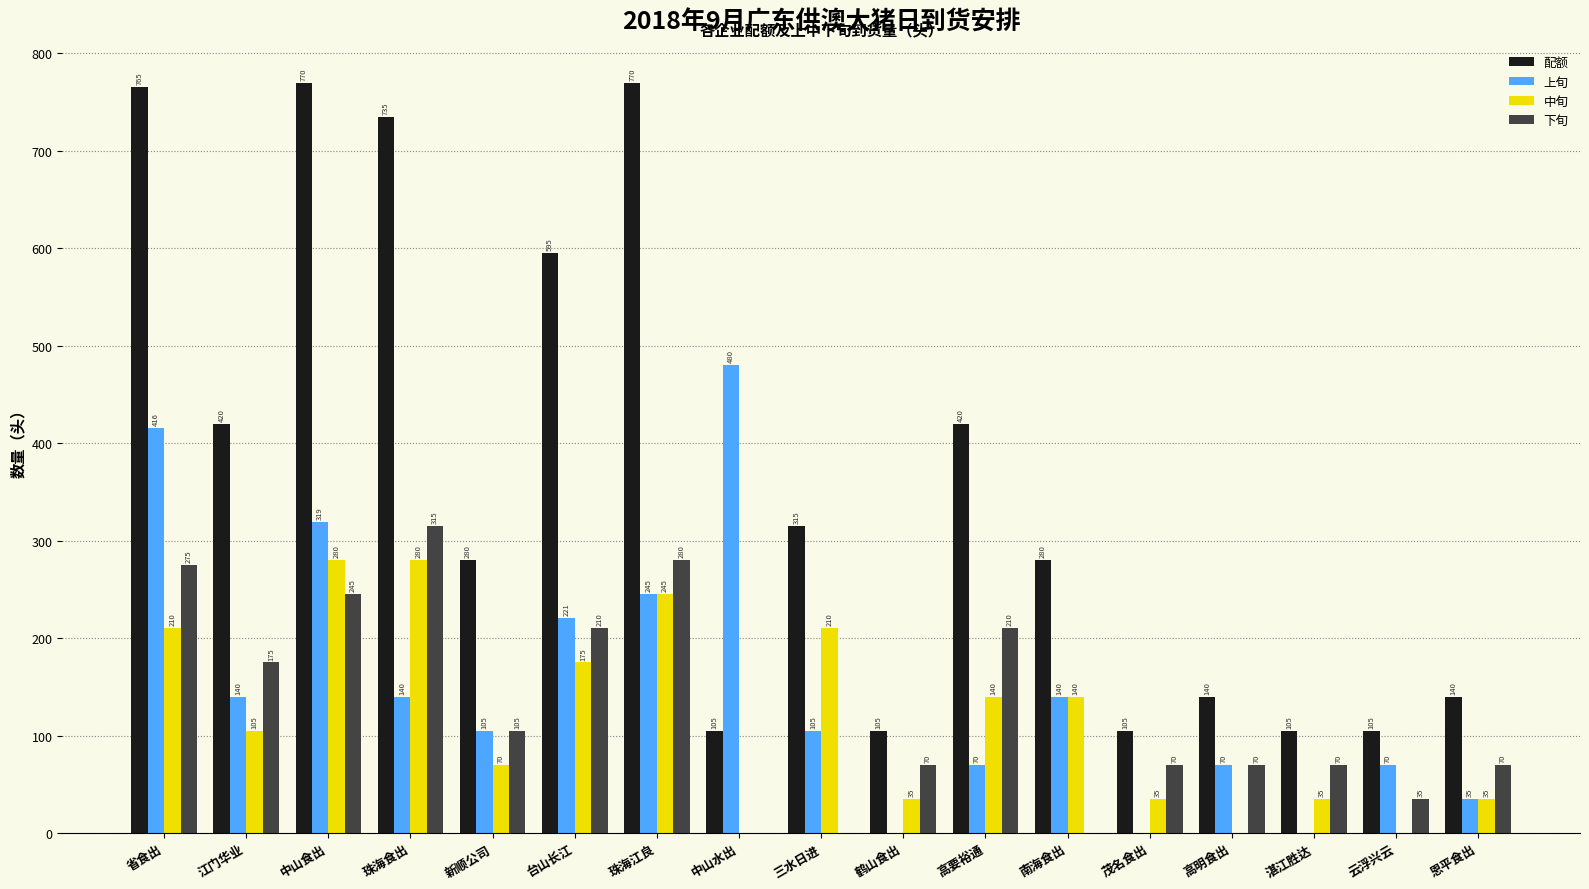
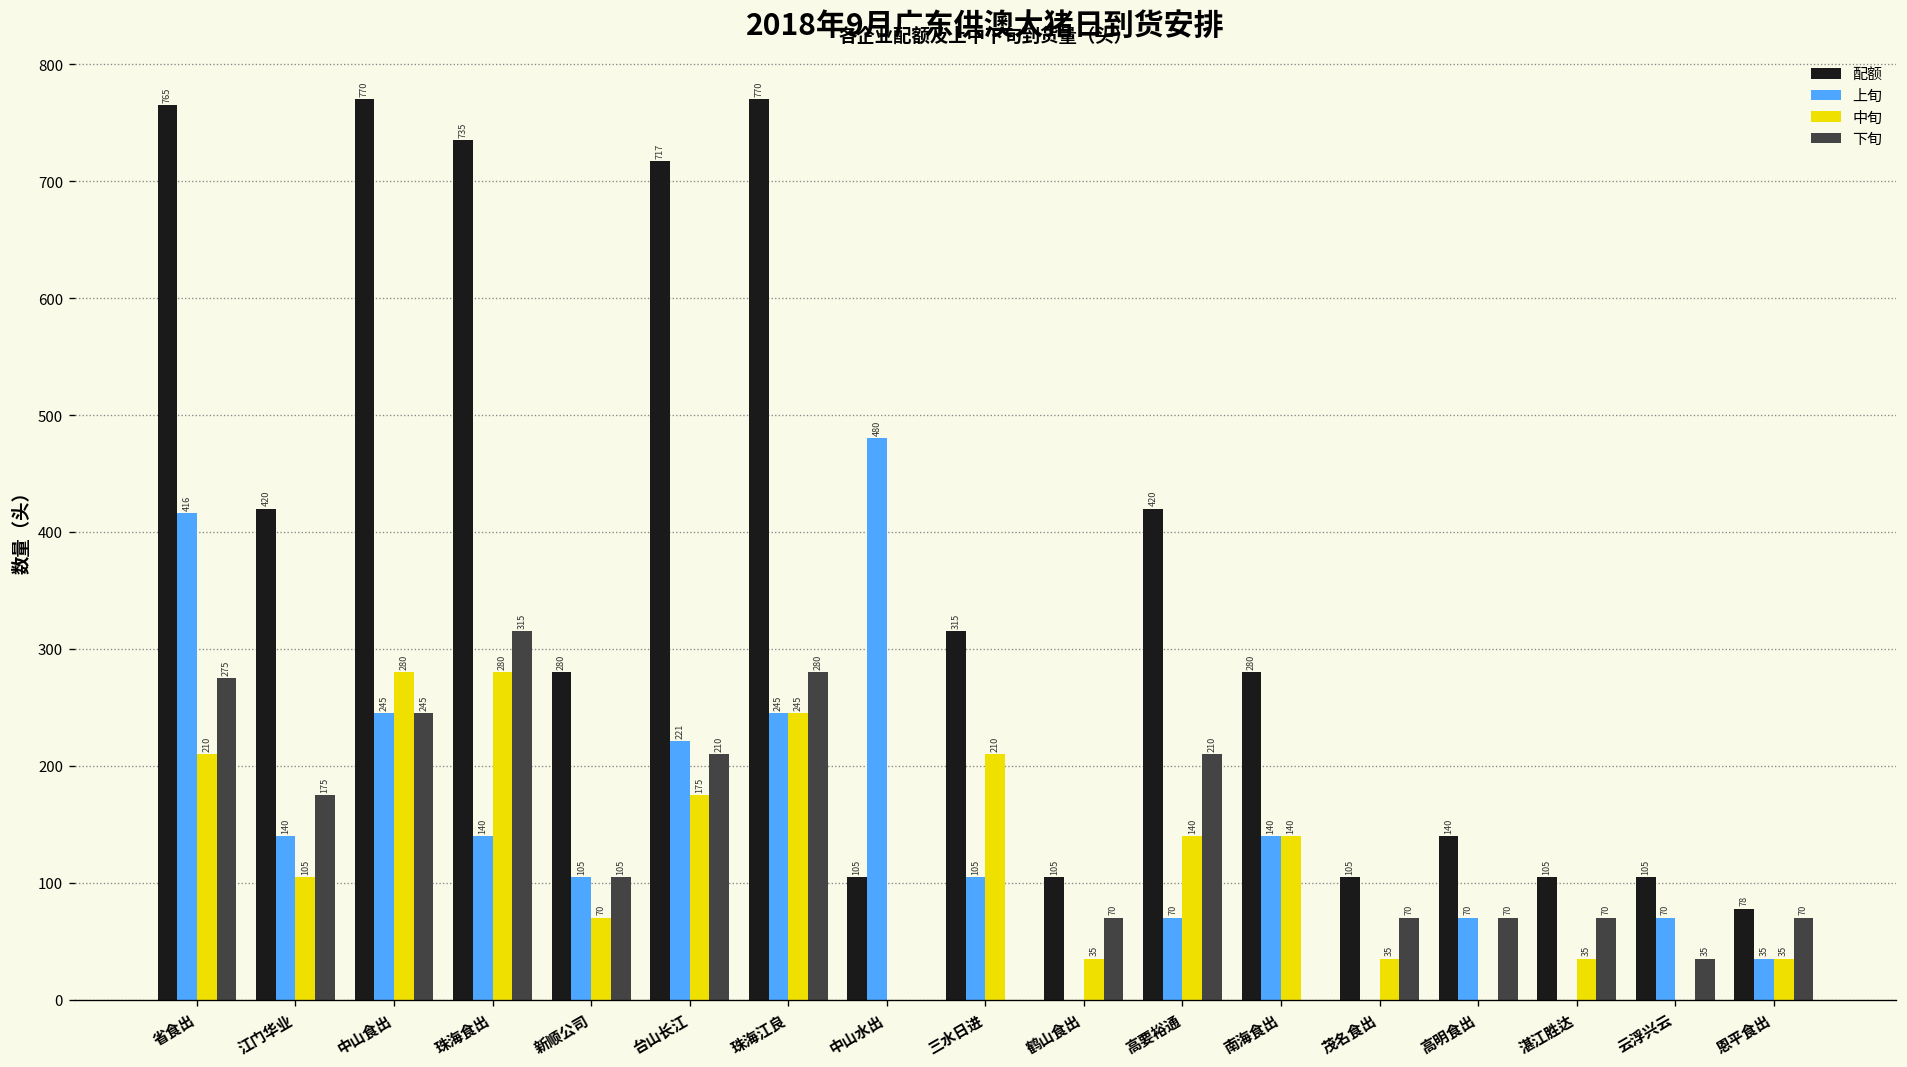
上旬, 中山食出: 319 -> 245
配额, 台山长江: 595 -> 717
配额, 恩平食出: 140 -> 78
